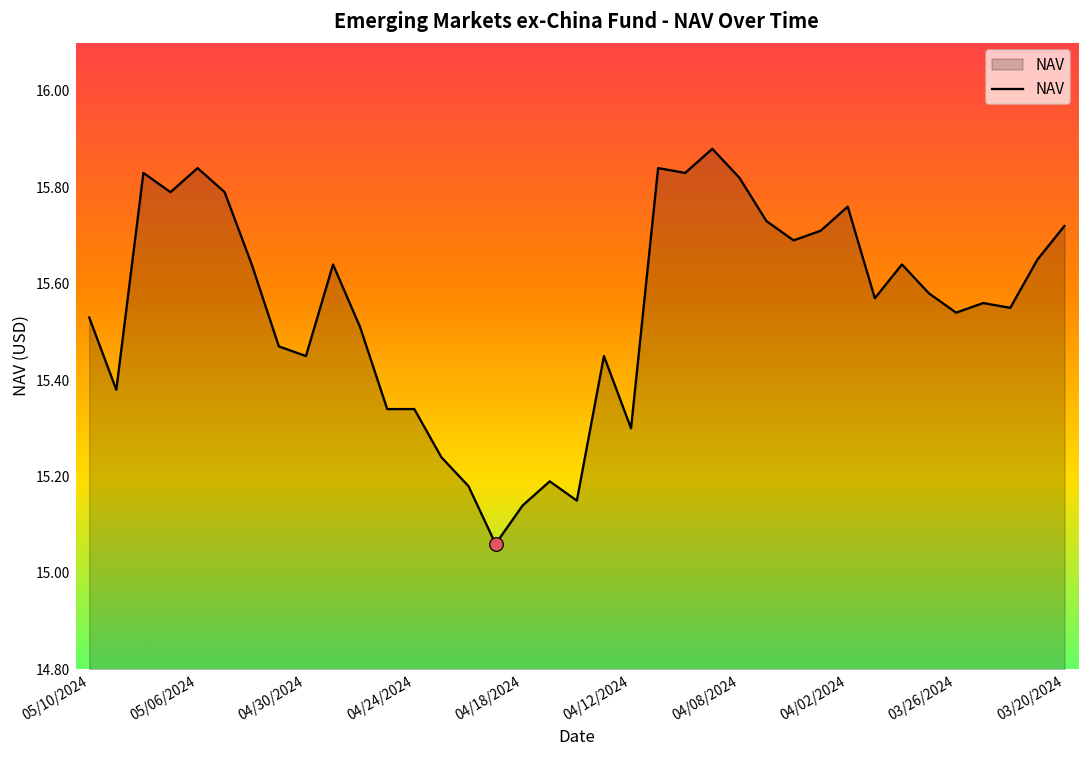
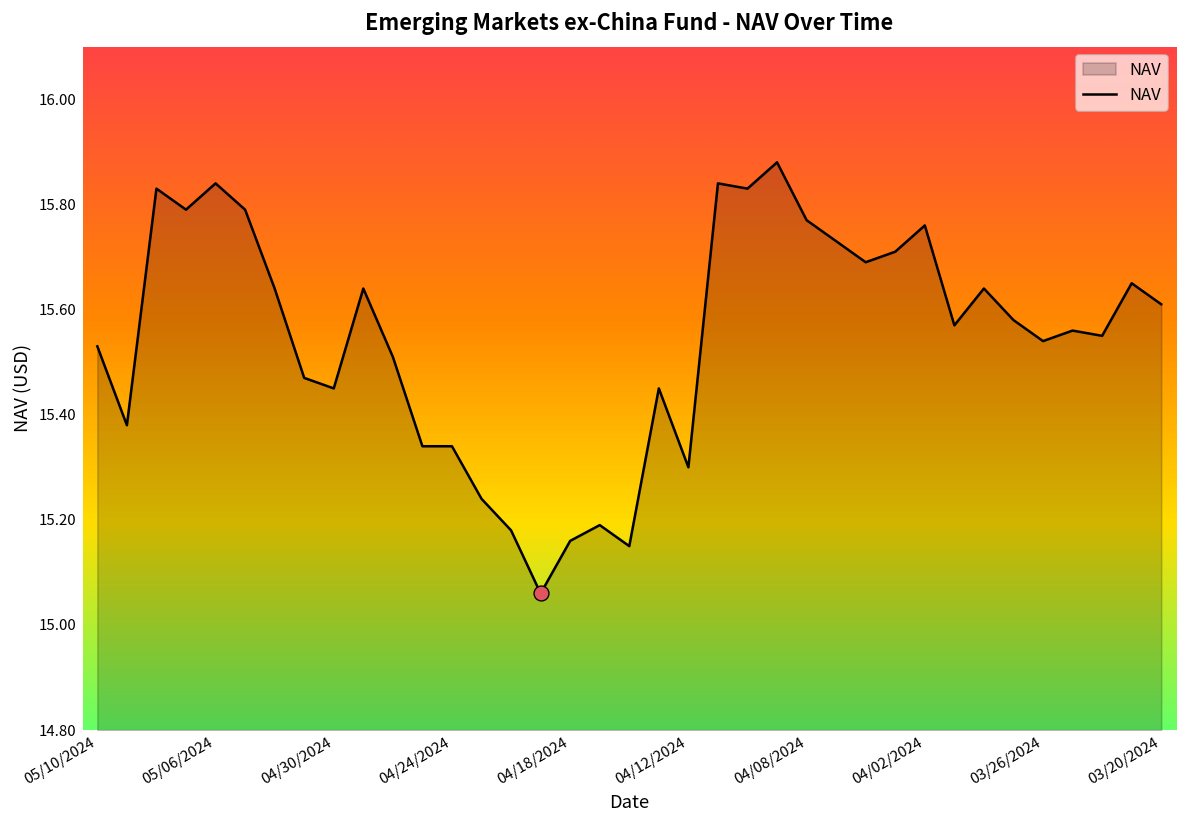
NAV, 04/18/2024: 15.14 -> 15.16
NAV, 04/08/2024: 15.82 -> 15.77
NAV, 03/20/2024: 15.72 -> 15.61
